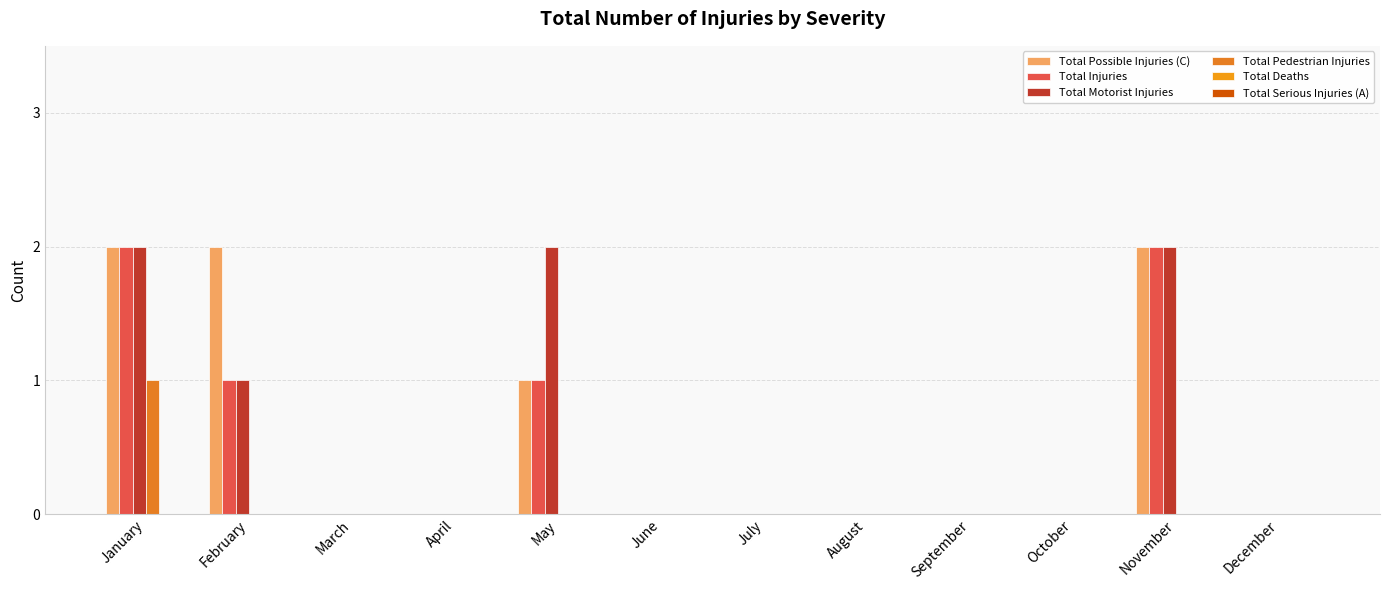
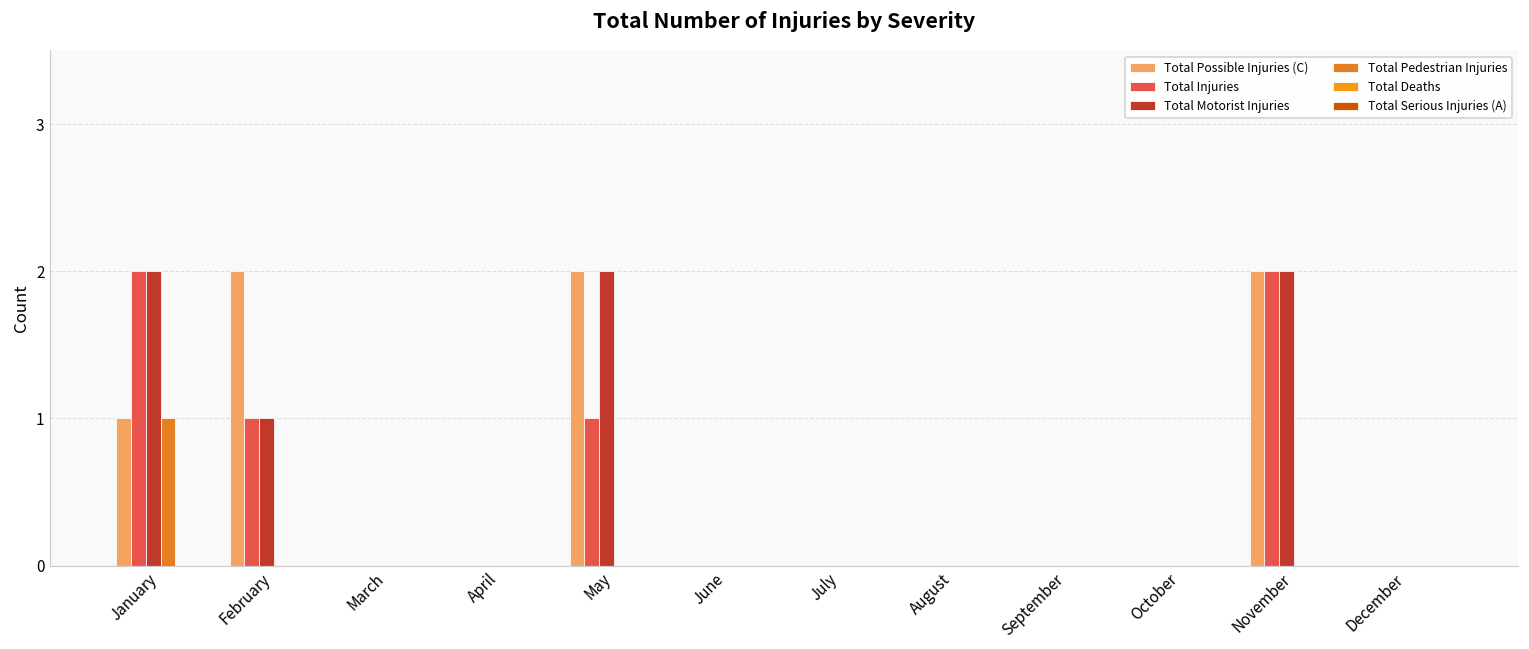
Total Possible Injuries (C), January: 2 -> 1
Total Possible Injuries (C), May: 1 -> 2
